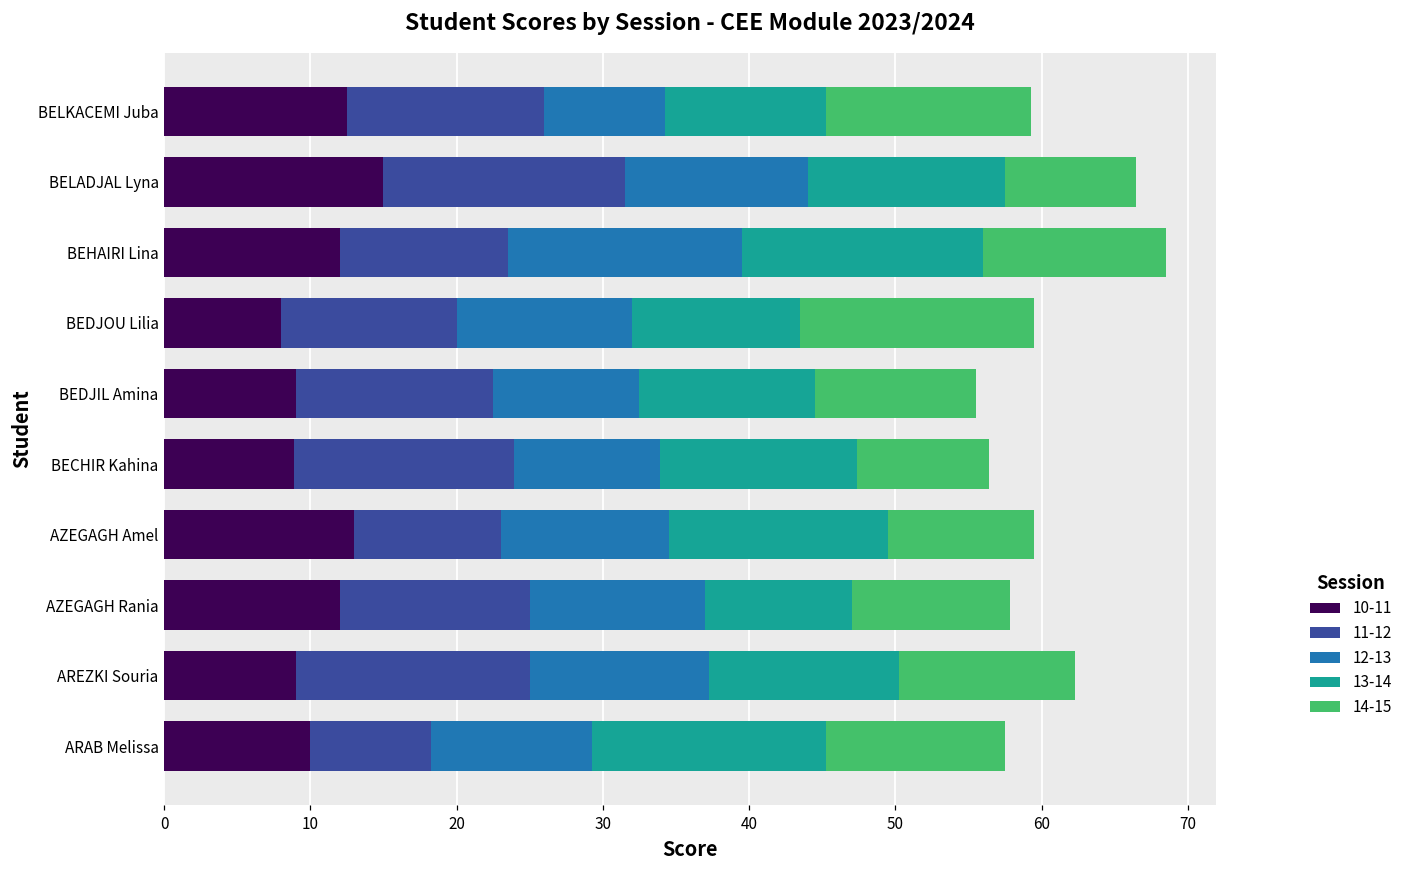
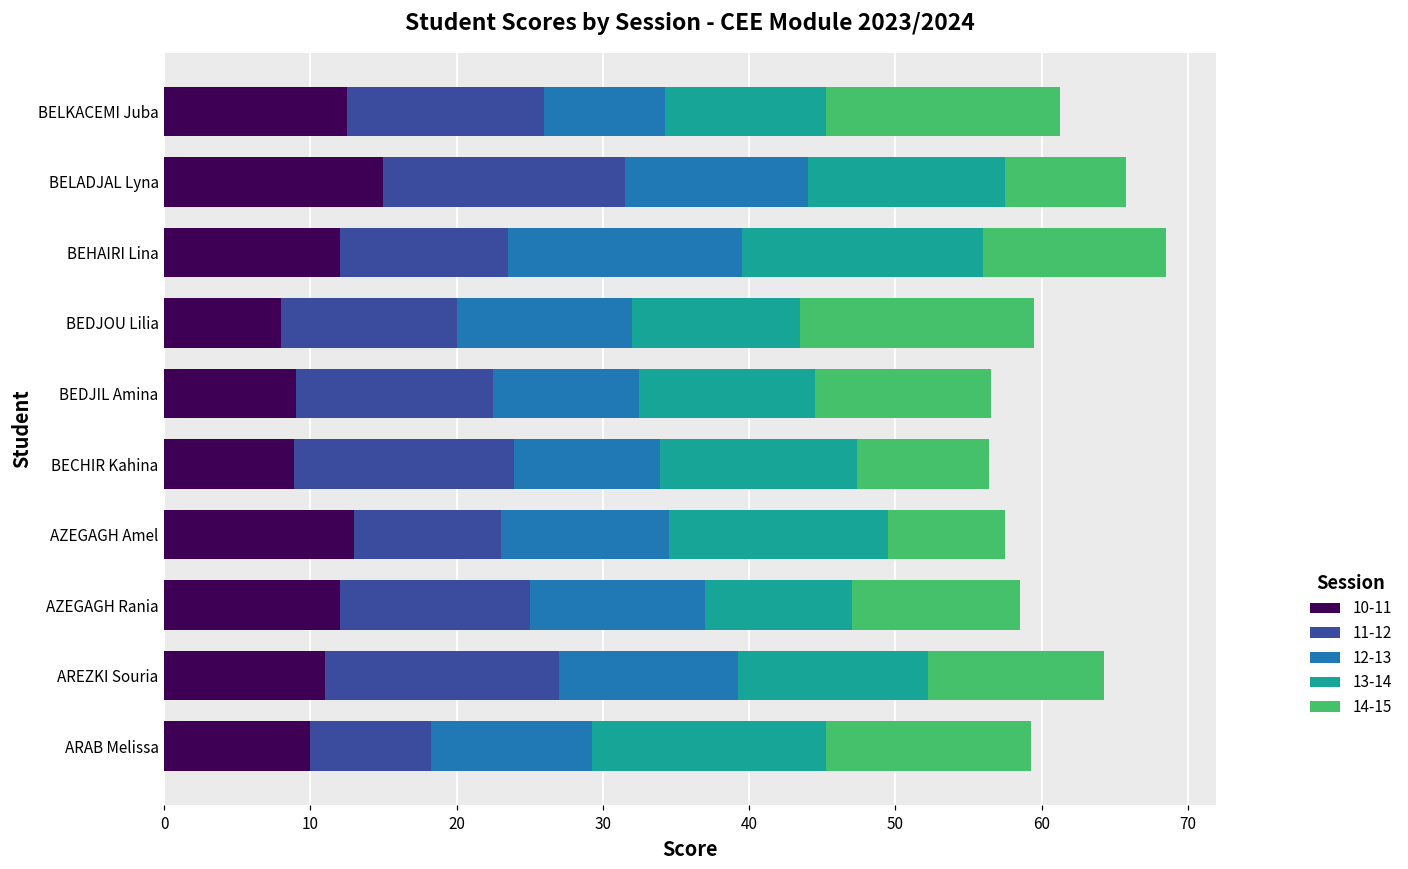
14-15, BELKACEMI Juba: 14 -> 16
14-15, BELADJAL Lyna: 9.0 -> 8.3
14-15, BEDJIL Amina: 11 -> 12
14-15, AZEGAGH Amel: 10 -> 8
14-15, AZEGAGH Rania: 10.8 -> 11.5
10-11, AREZKI Souria: 9 -> 11
14-15, ARAB Melissa: 12.3 -> 14.0
